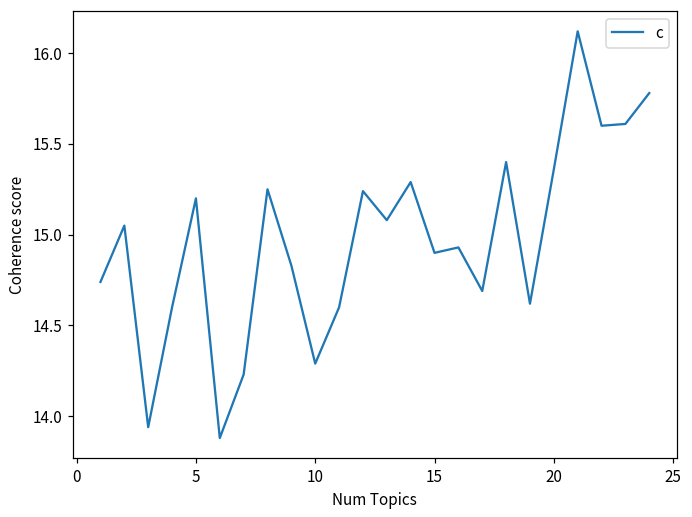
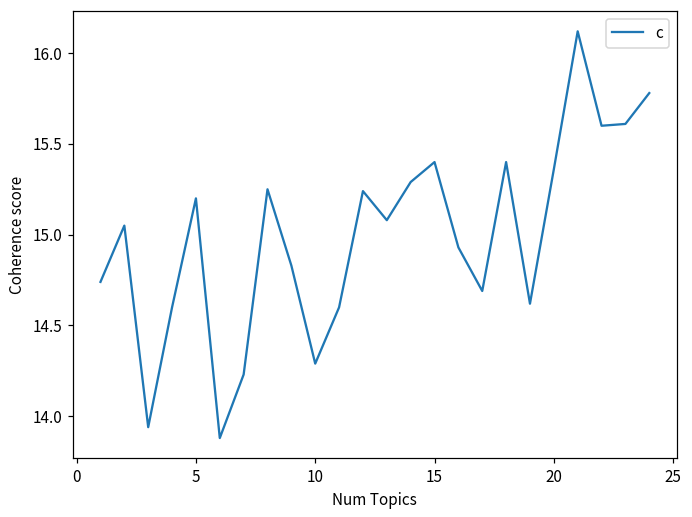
15: 14.9 -> 15.4
